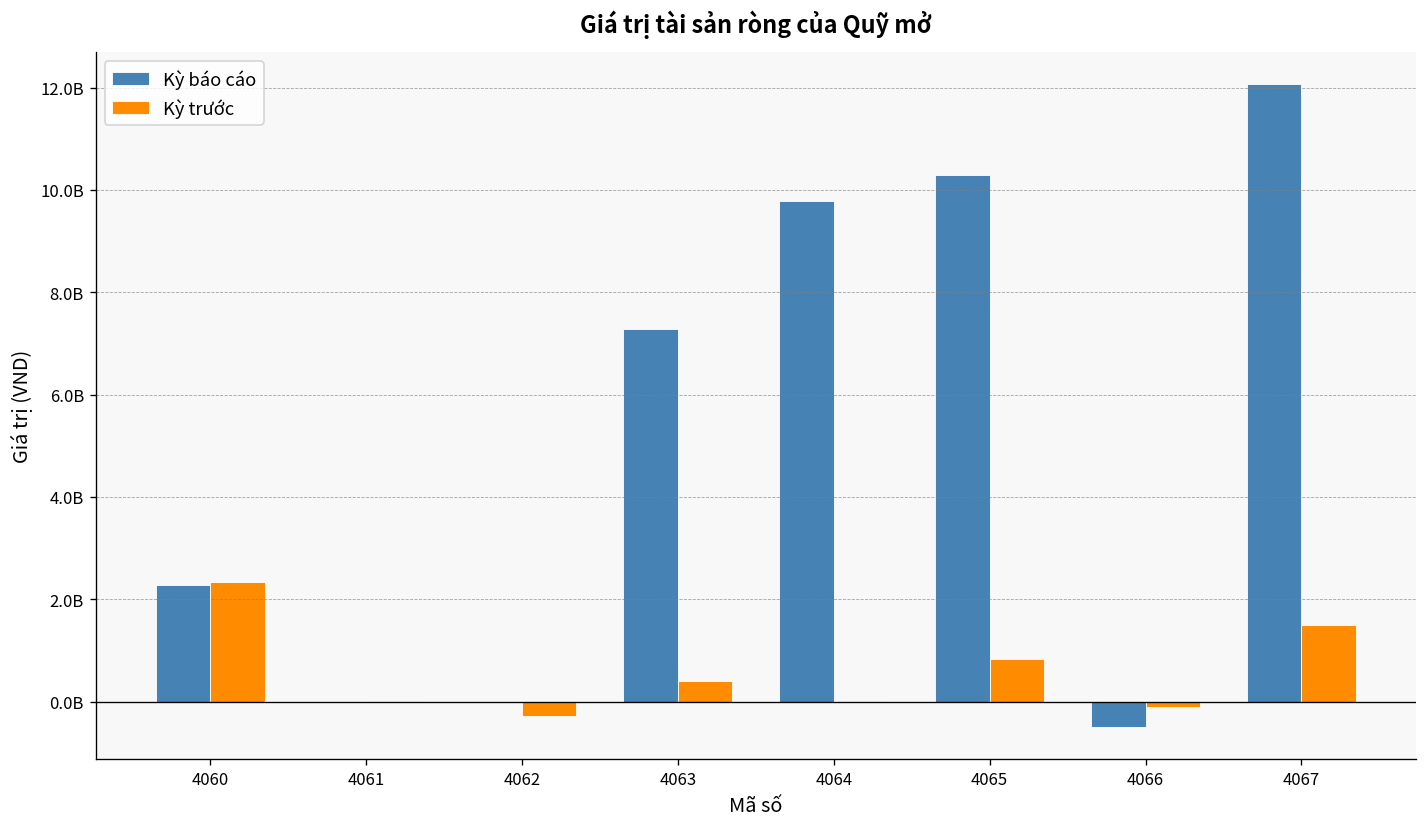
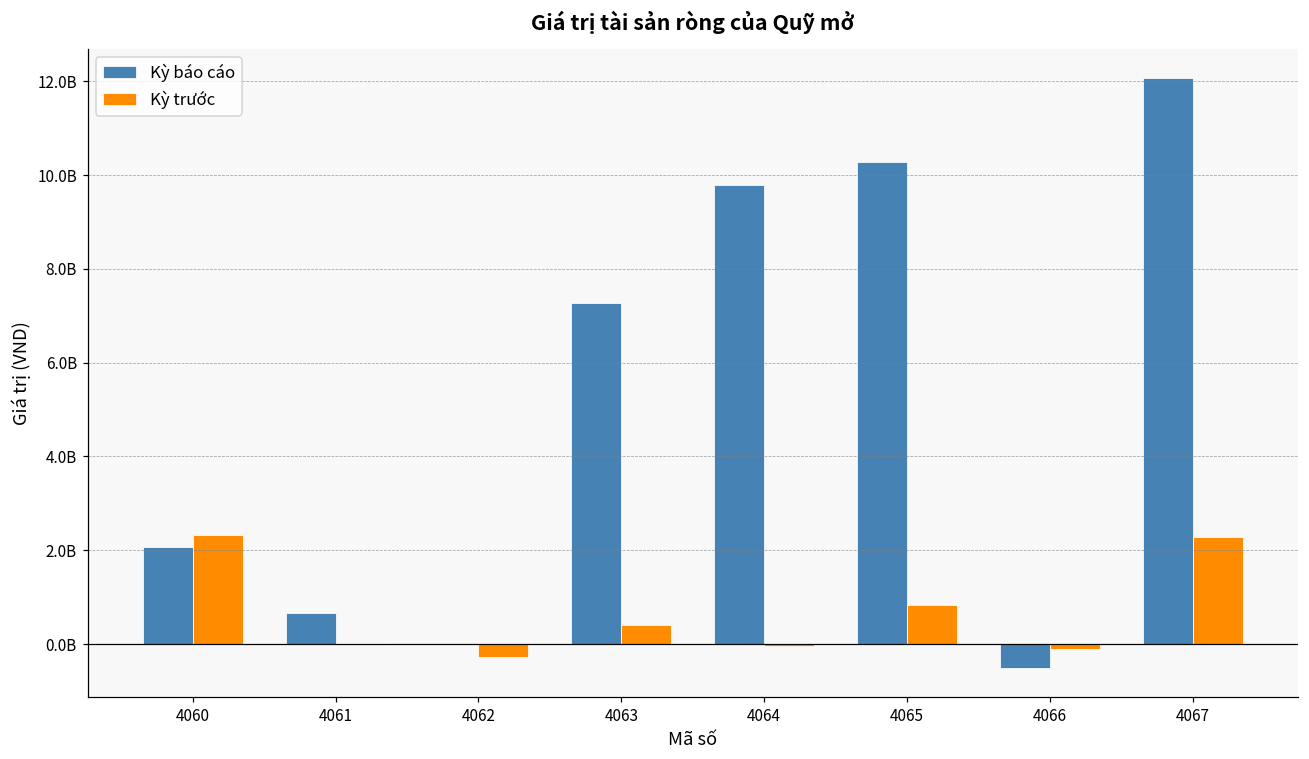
Kỳ báo cáo, 4060: 2300000000 -> 2100000000
Kỳ báo cáo, 4061: 0 -> 700000000
Kỳ trước, 4067: 1500000000 -> 2300000000
